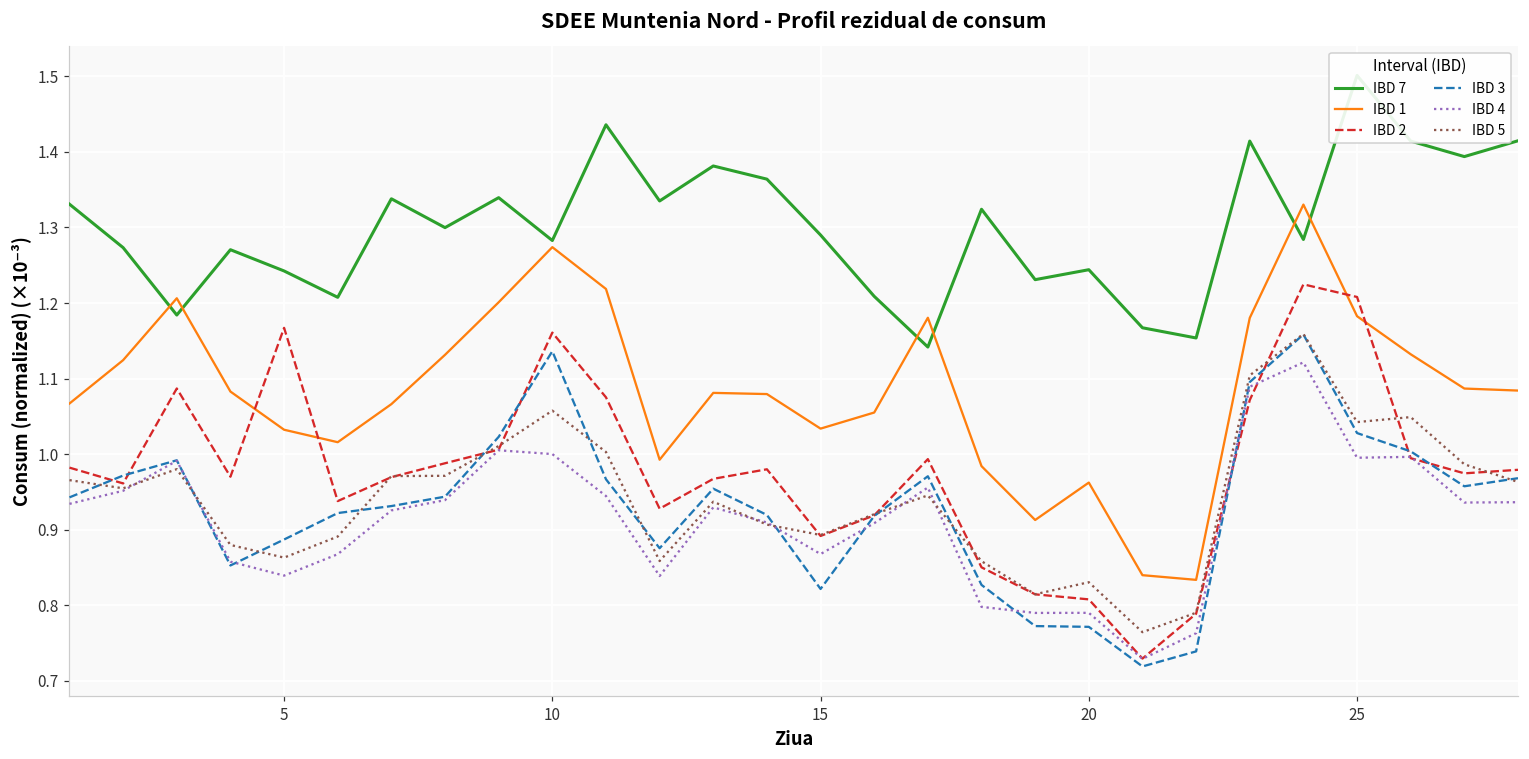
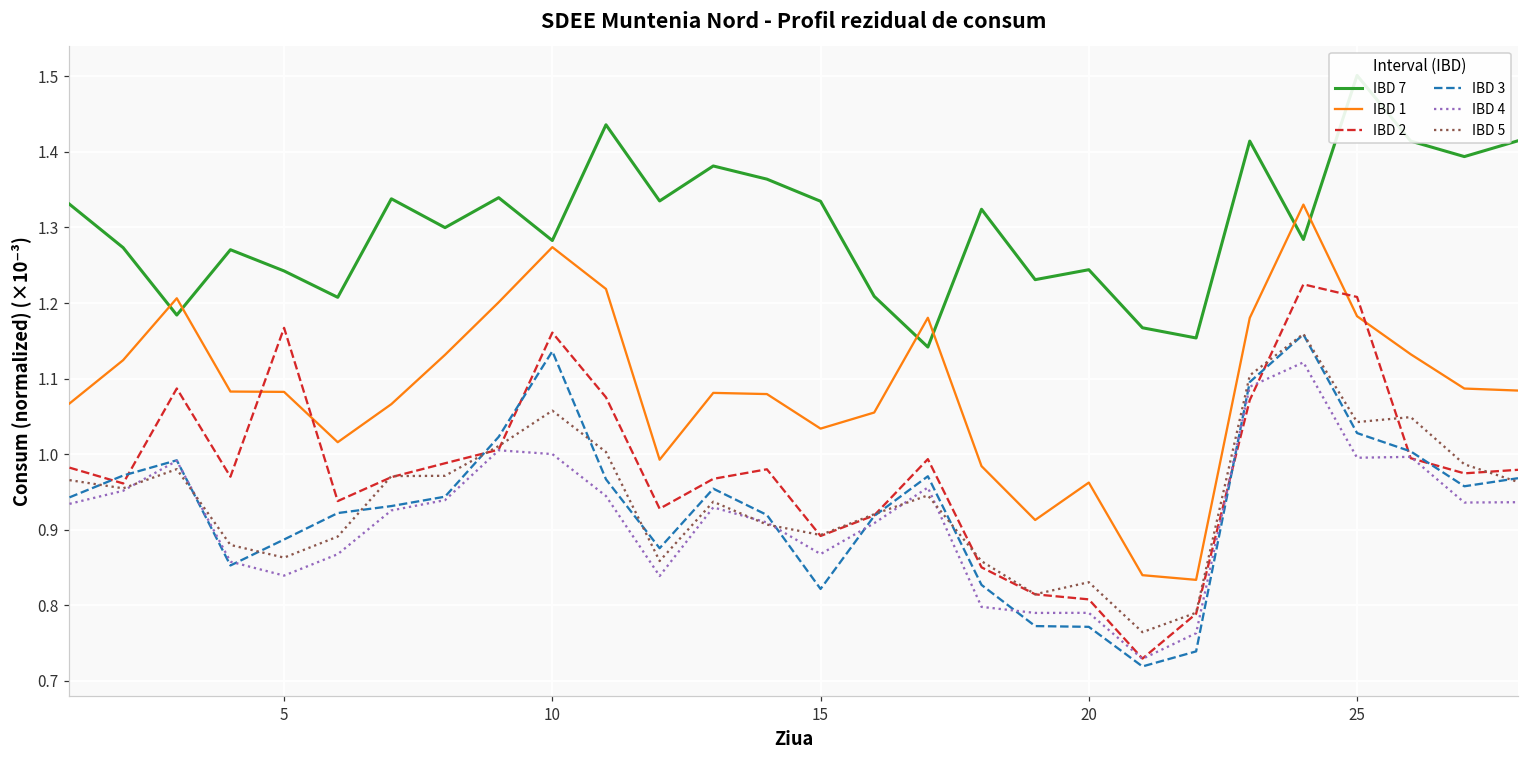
IBD 1, 5: 1.03 -> 1.08
IBD 7, 15: 1.29 -> 1.33
